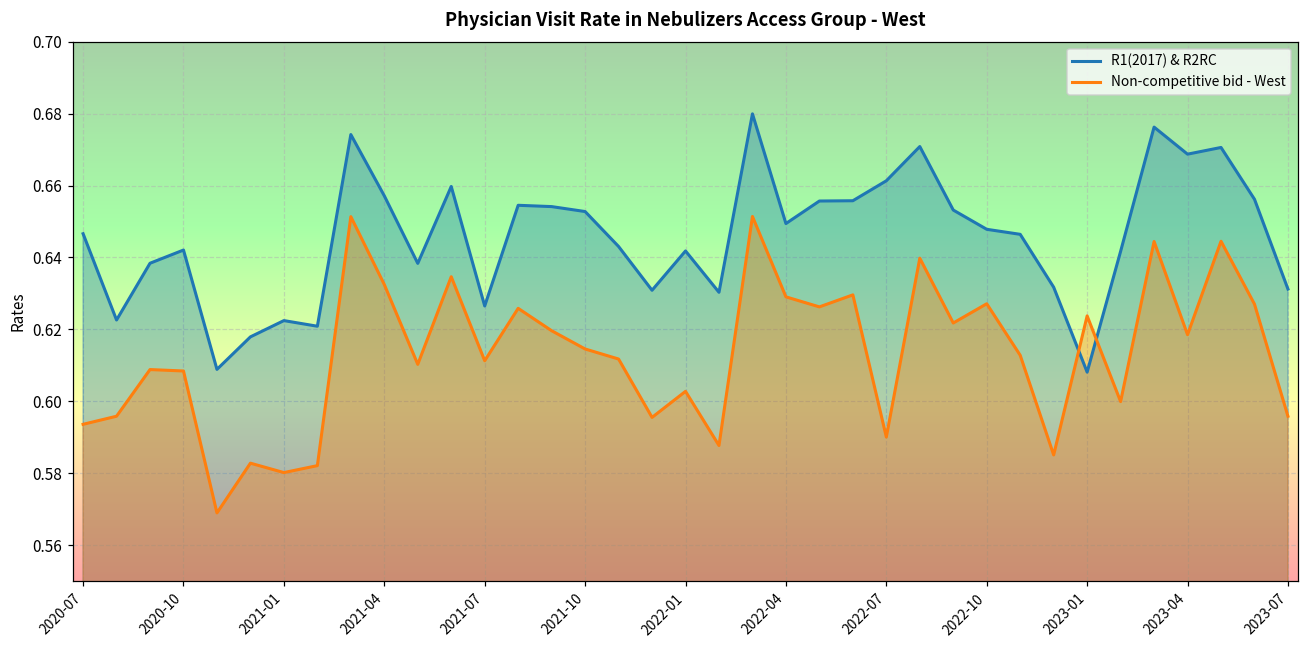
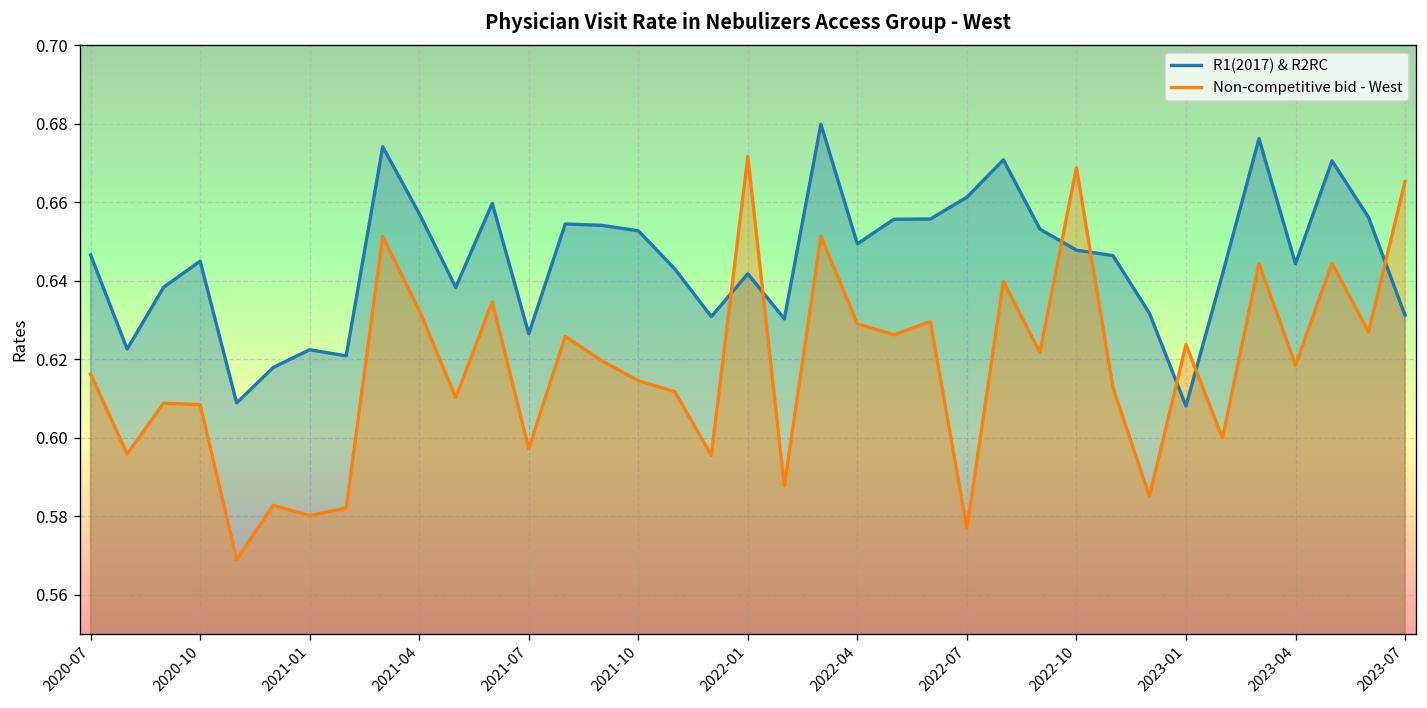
Non-competitive bid - West, 2020-07: 0.594 -> 0.616
R1(2017) & R2RC, 2020-10: 0.642 -> 0.645
Non-competitive bid - West, 2021-07: 0.611 -> 0.597
Non-competitive bid - West, 2022-01: 0.603 -> 0.672
Non-competitive bid - West, 2022-07: 0.590 -> 0.577
Non-competitive bid - West, 2022-10: 0.627 -> 0.669
R1(2017) & R2RC, 2023-04: 0.669 -> 0.644
Non-competitive bid - West, 2023-07: 0.596 -> 0.665
